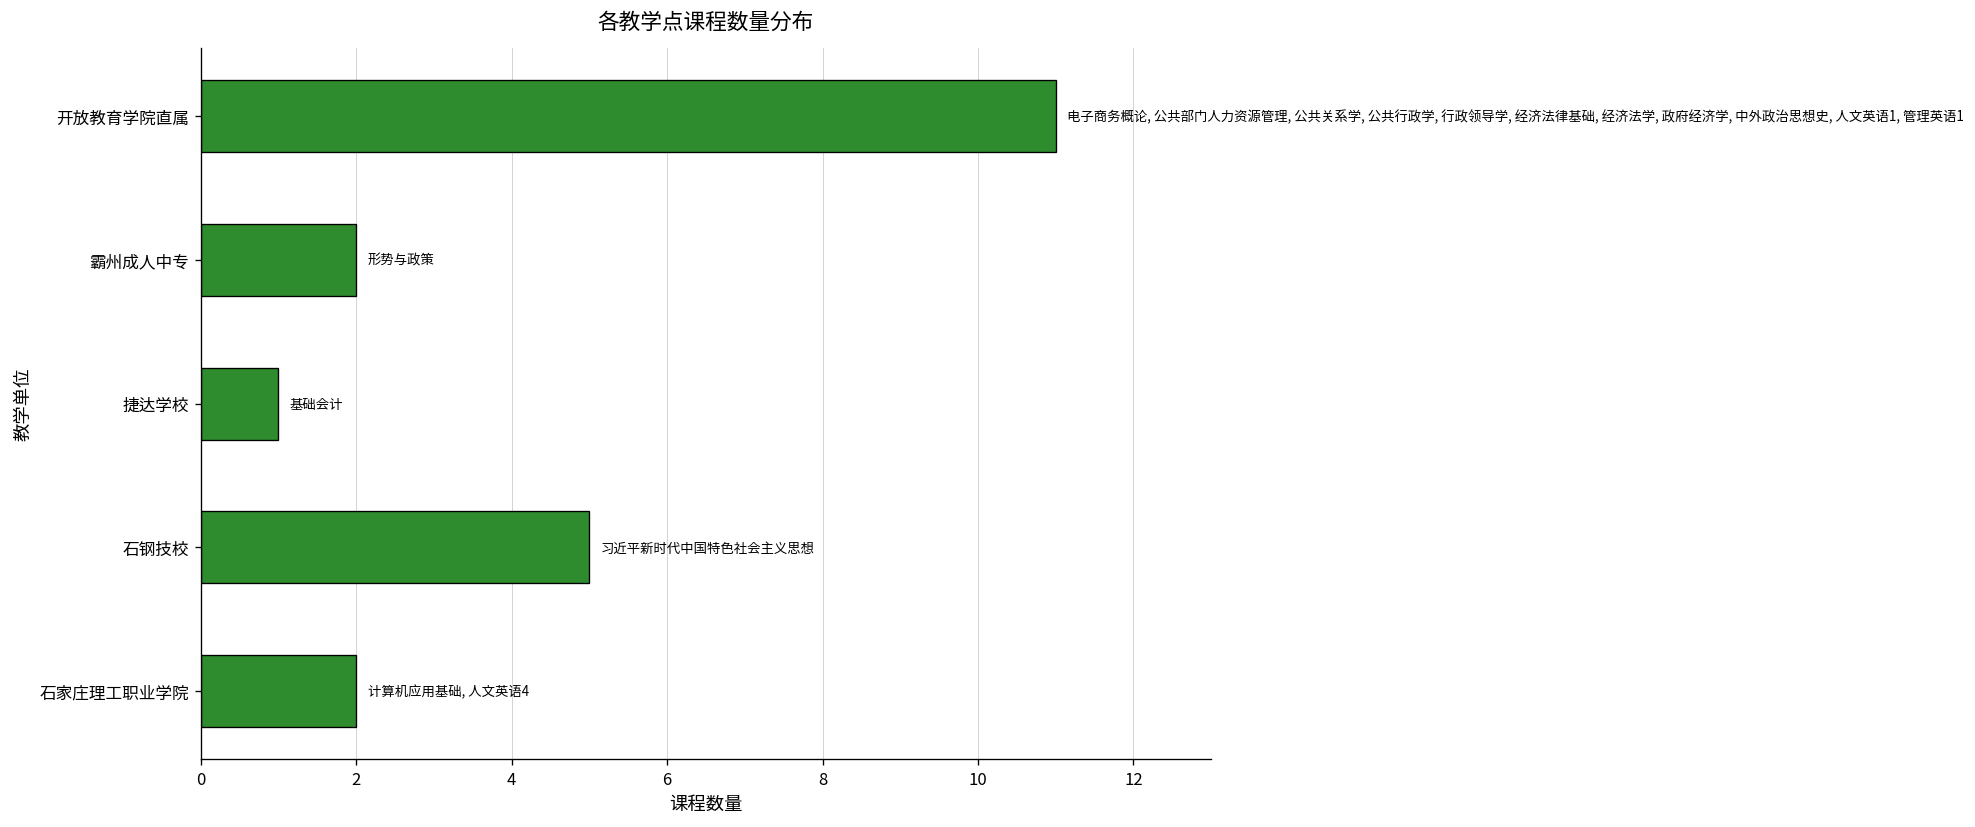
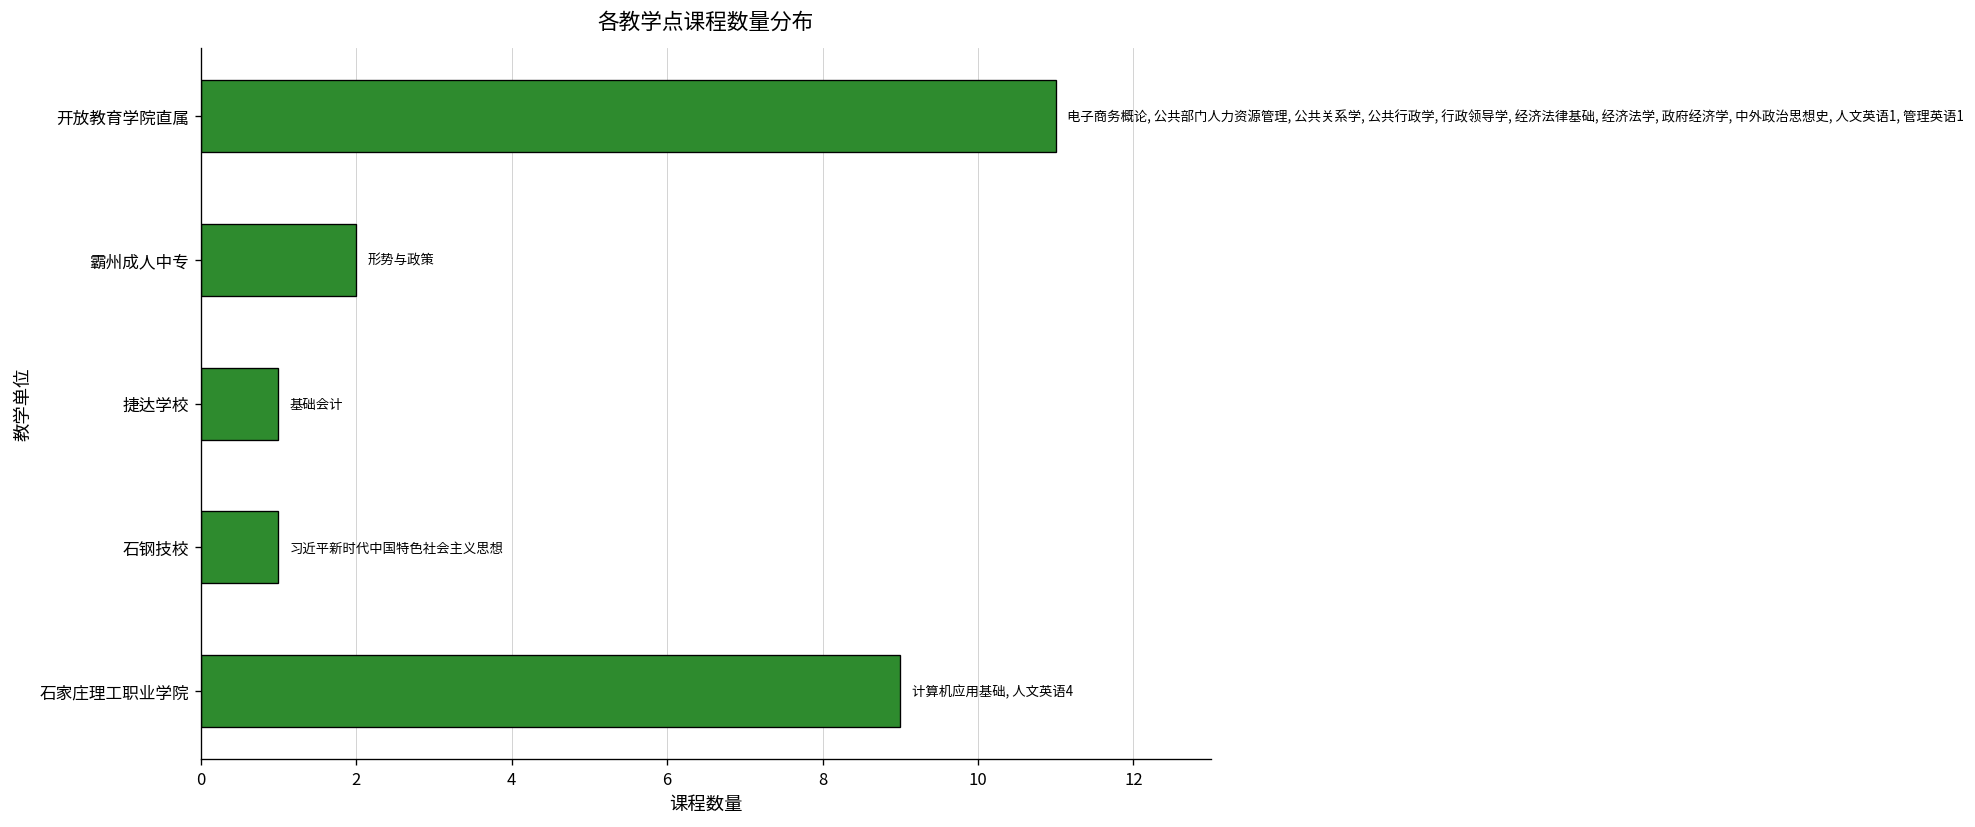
石钢技校: 5 -> 1
石家庄理工职业学院: 2 -> 9
